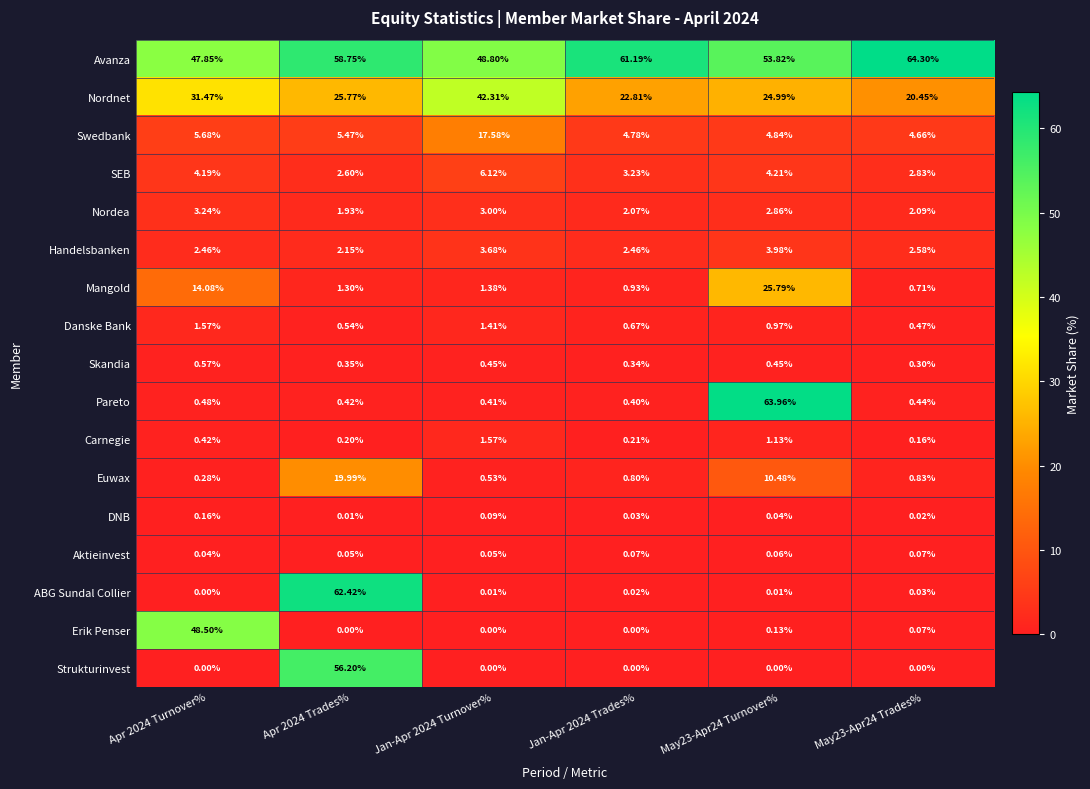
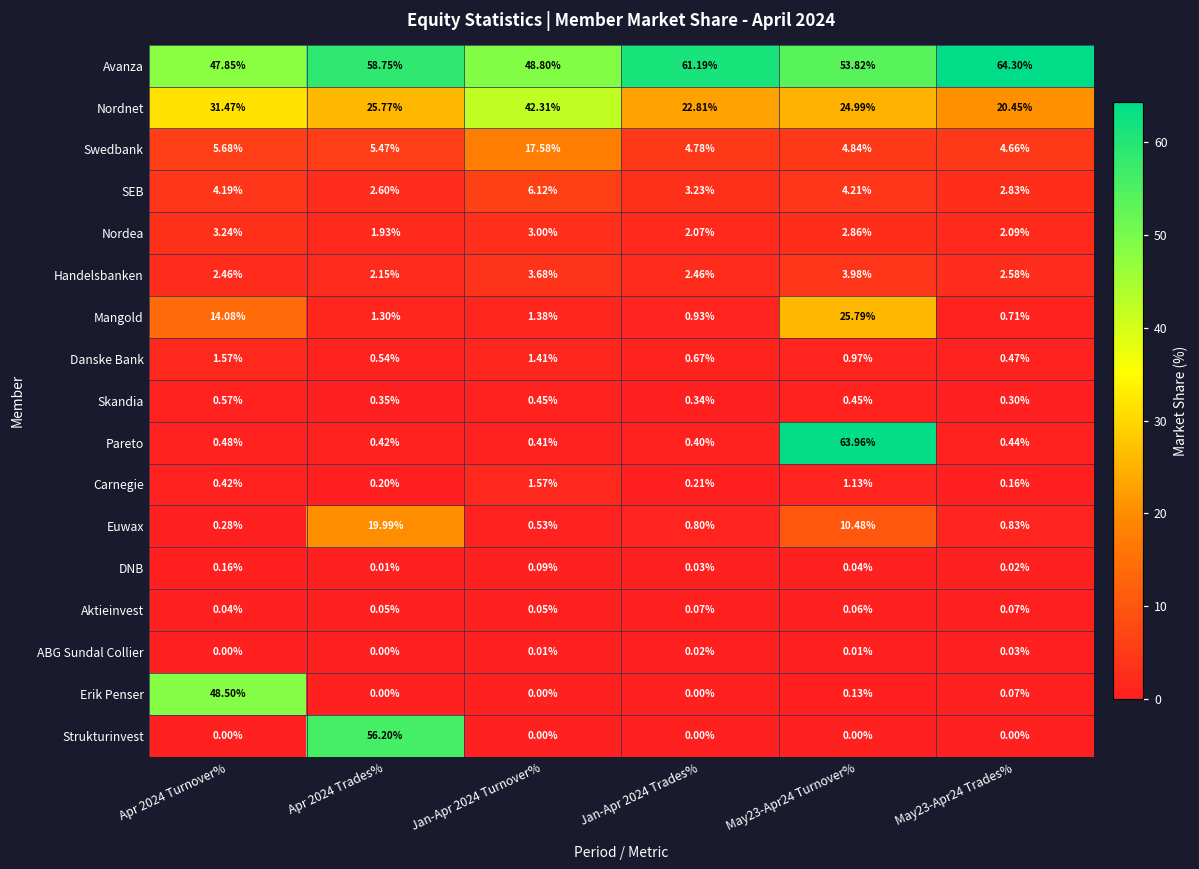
ABG Sundal Collier, Apr 2024 Trades%: 62.42% -> 0.00%
